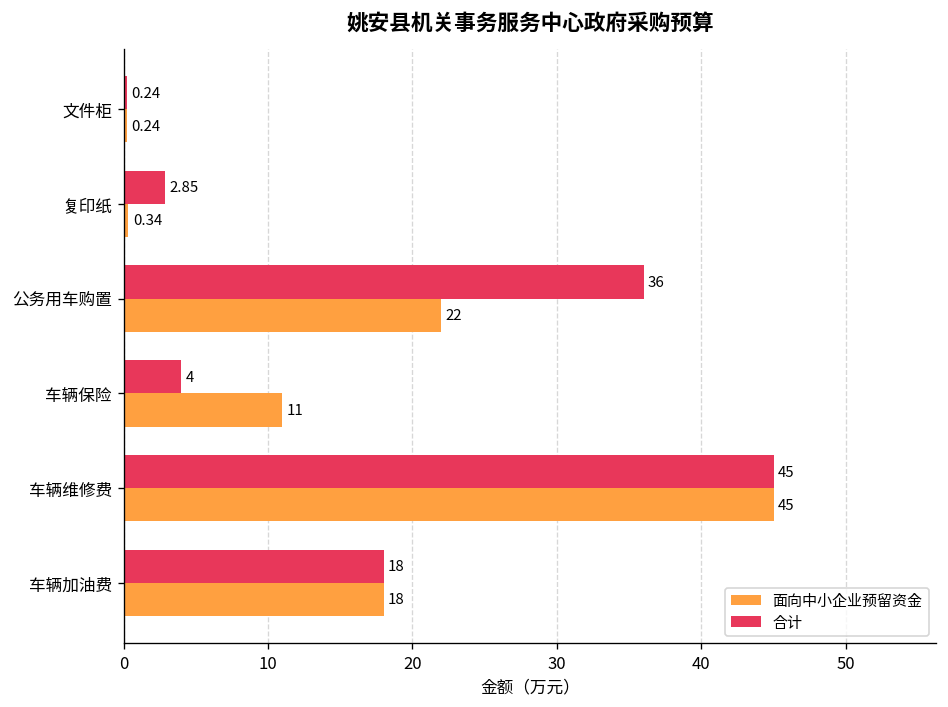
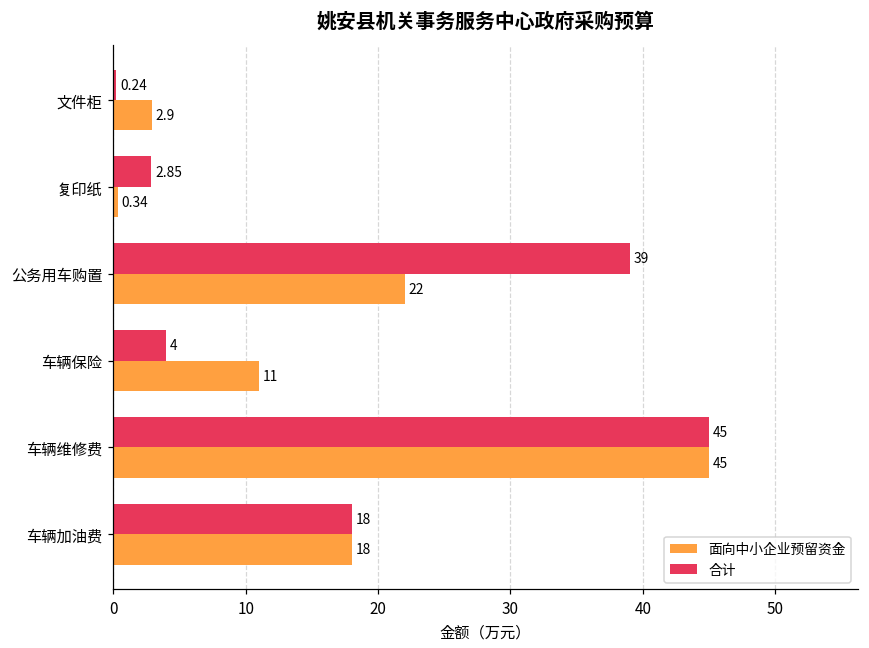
面向中小企业预留资金, 文件柜: 0.24 -> 2.9
合计, 公务用车购置: 36 -> 39
